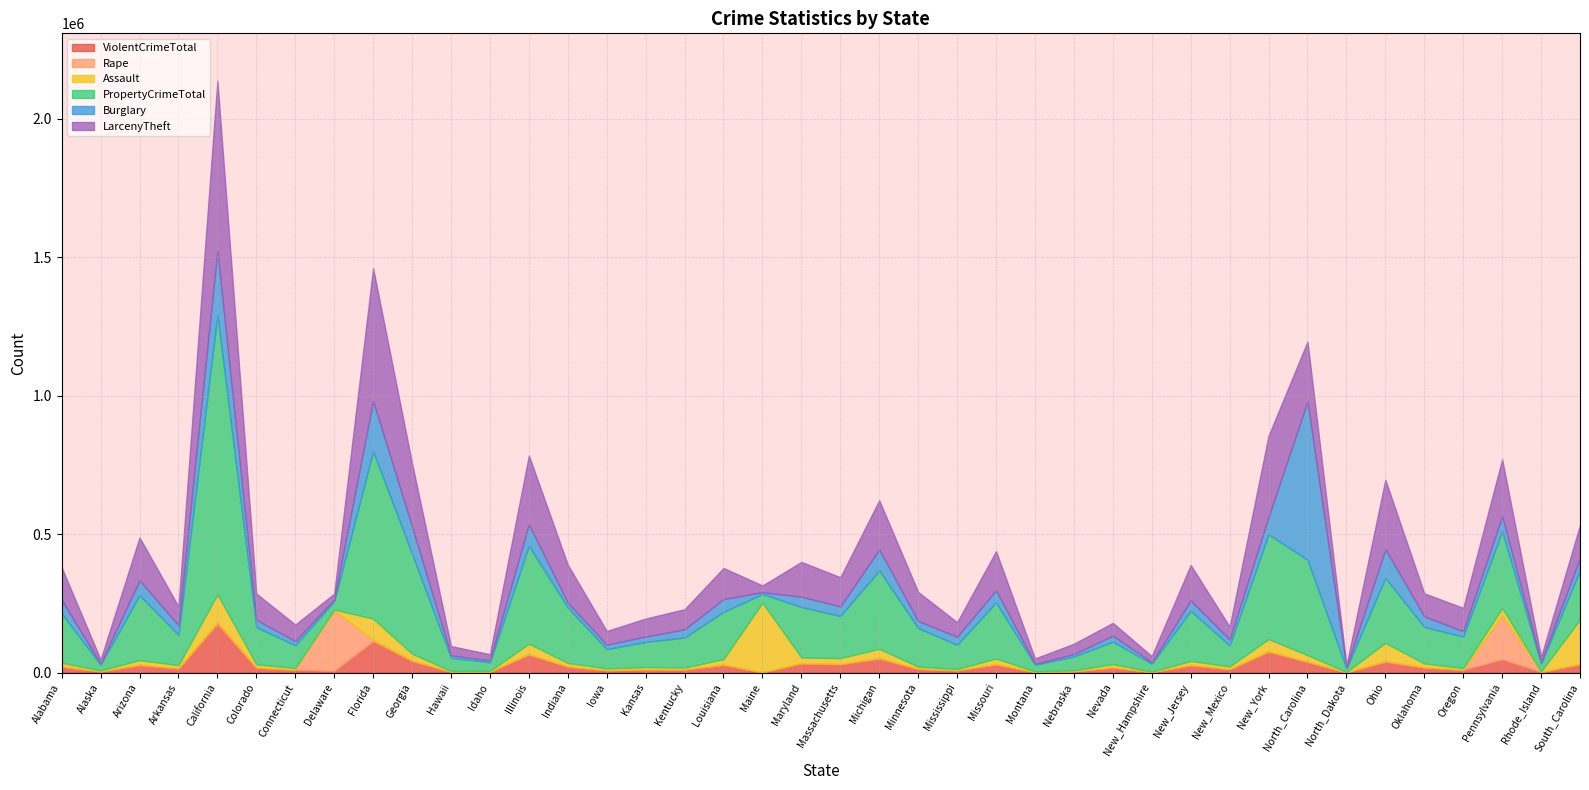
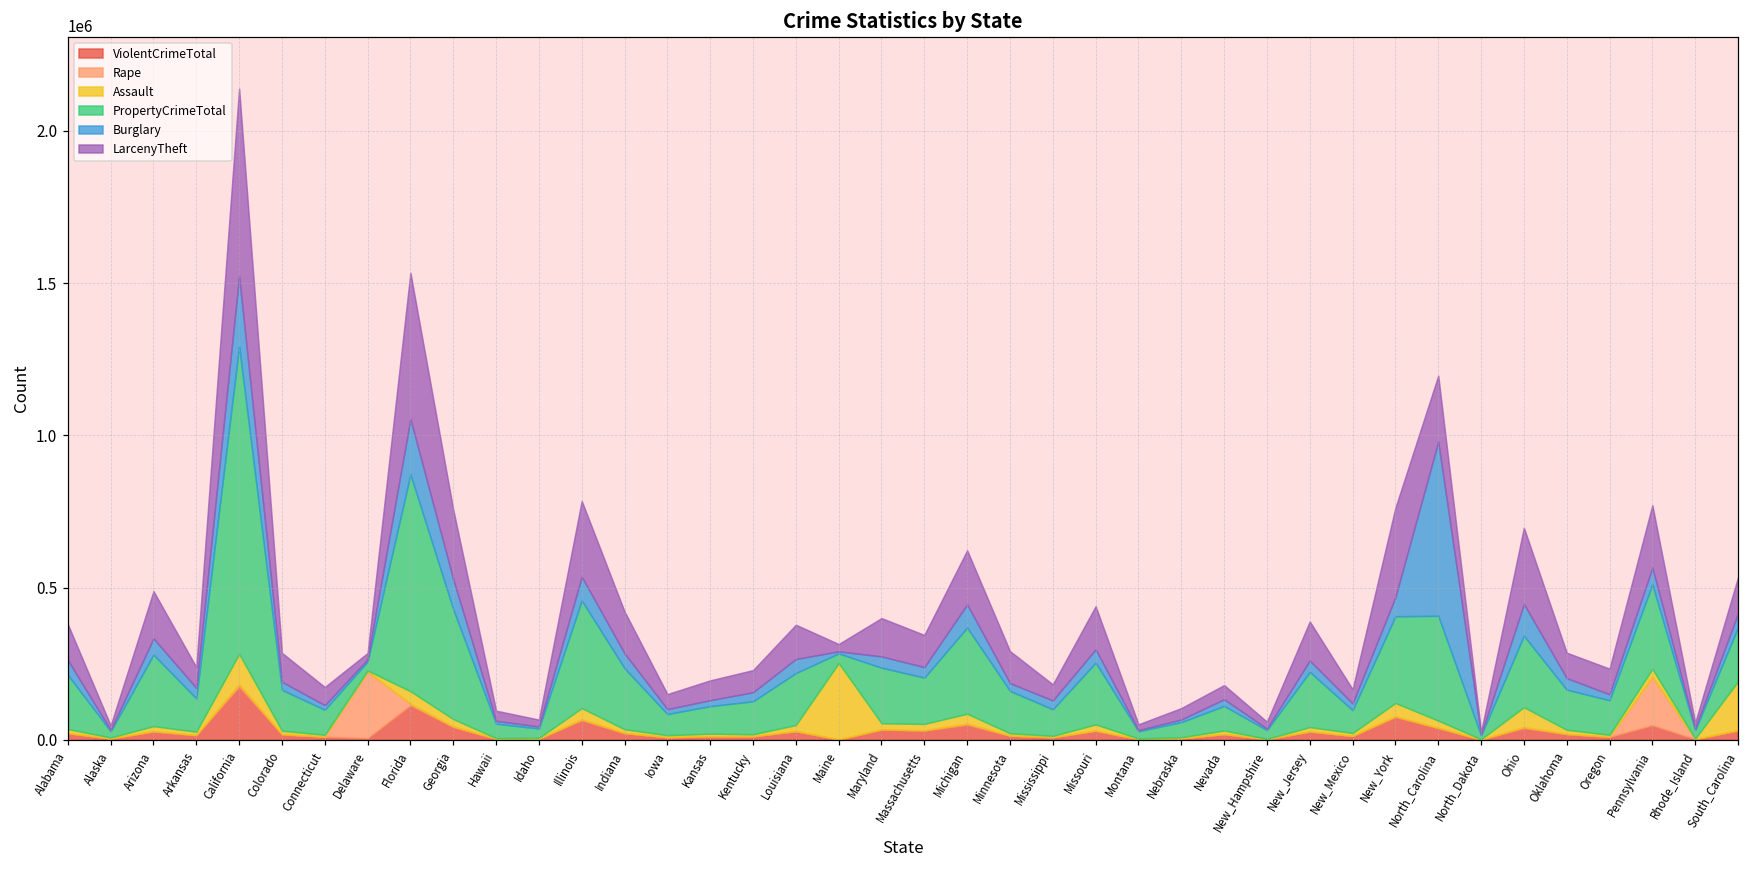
Assault, Florida: 80000 -> 40000
PropertyCrimeTotal, Florida: 600000 -> 710000
Burglary, Indiana: 20000 -> 50000
PropertyCrimeTotal, New_York: 380000 -> 280000
